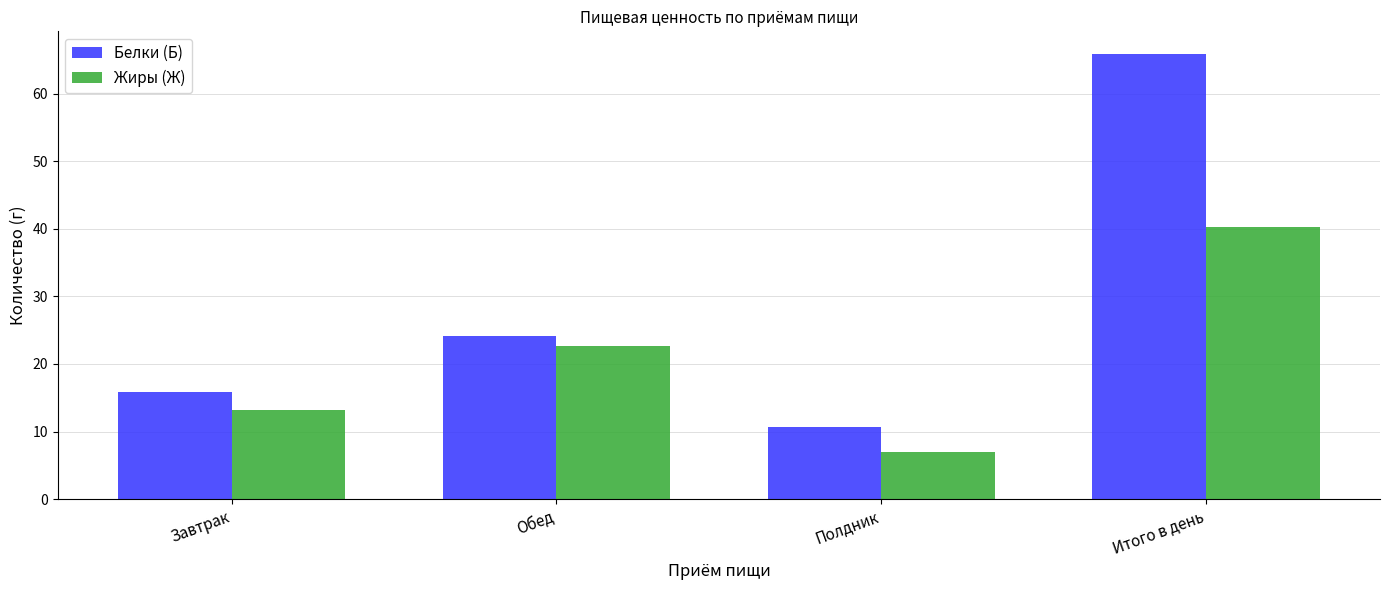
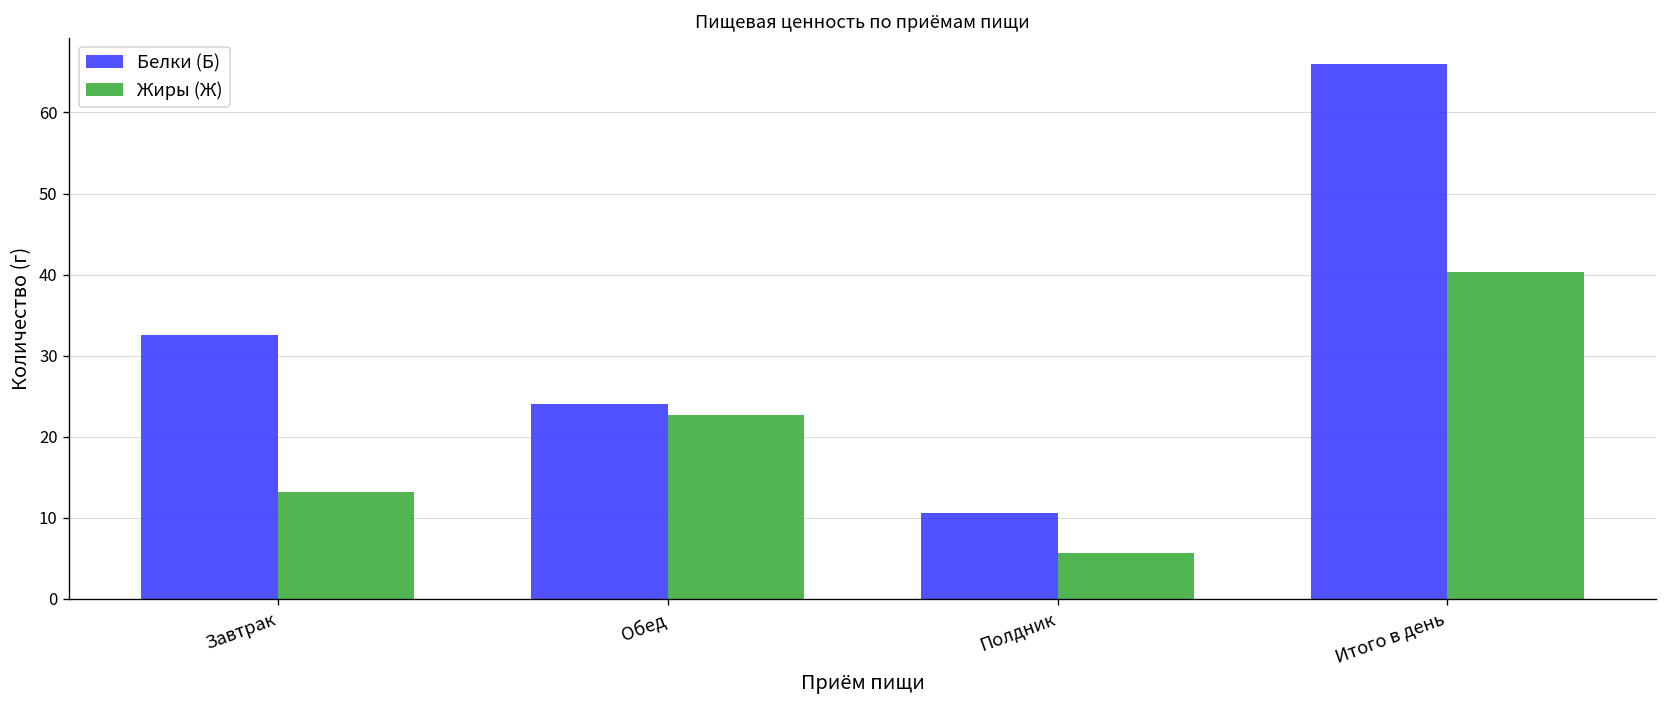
Белки (Б), Завтрак: 16 -> 33
Жиры (Ж), Полдник: 7 -> 6
